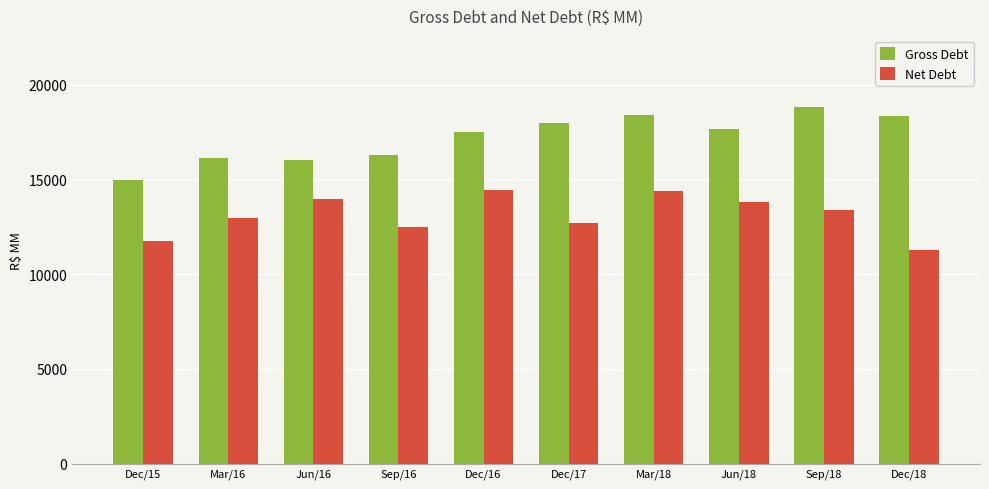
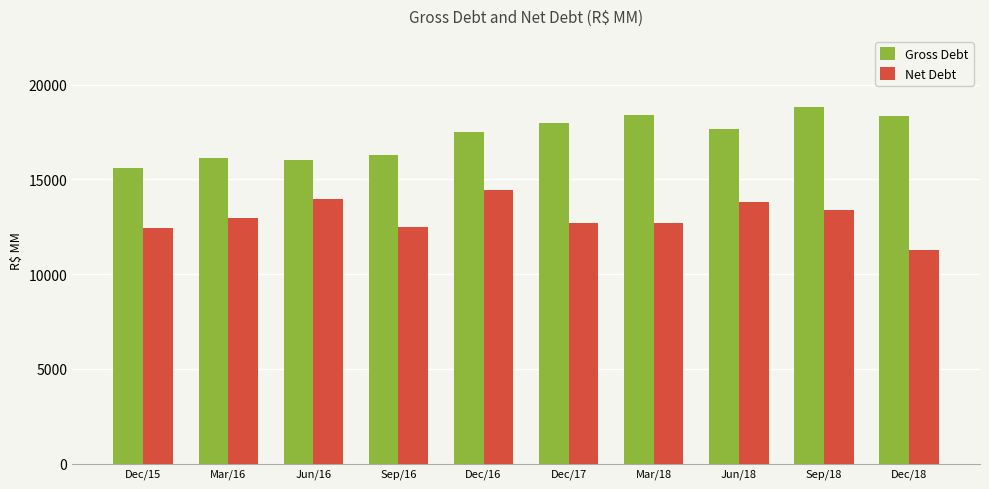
Gross Debt, Dec/15: 15000 -> 15600
Net Debt, Dec/15: 11700 -> 12400
Net Debt, Mar/18: 14400 -> 12700
